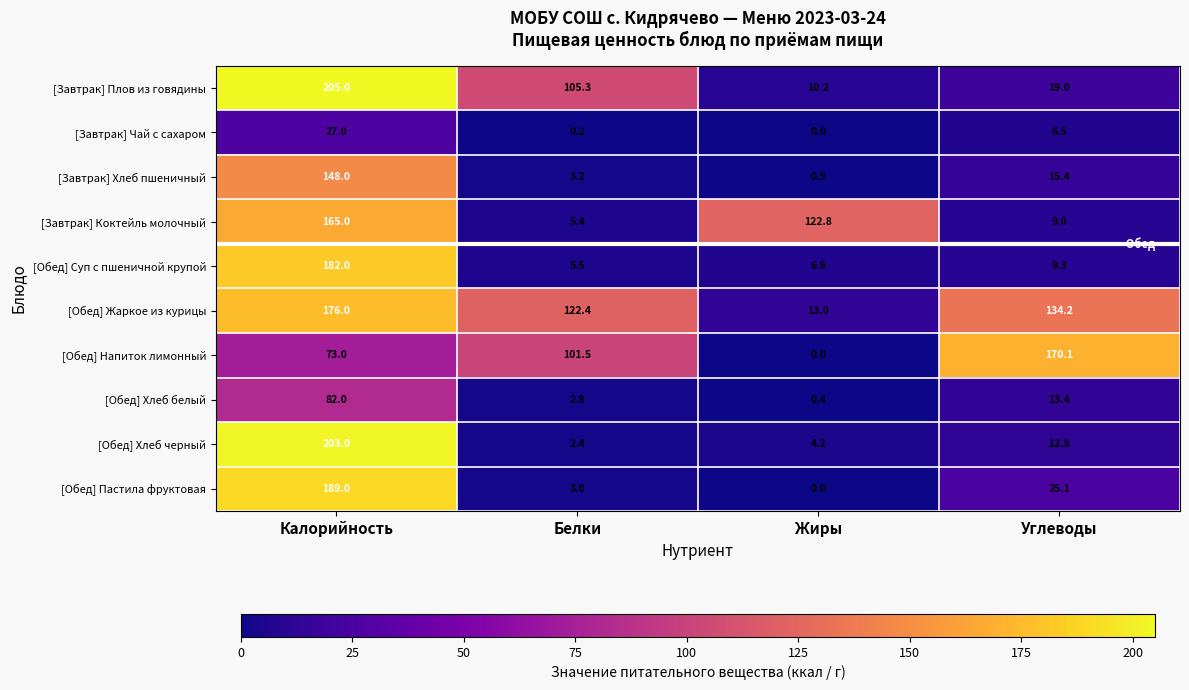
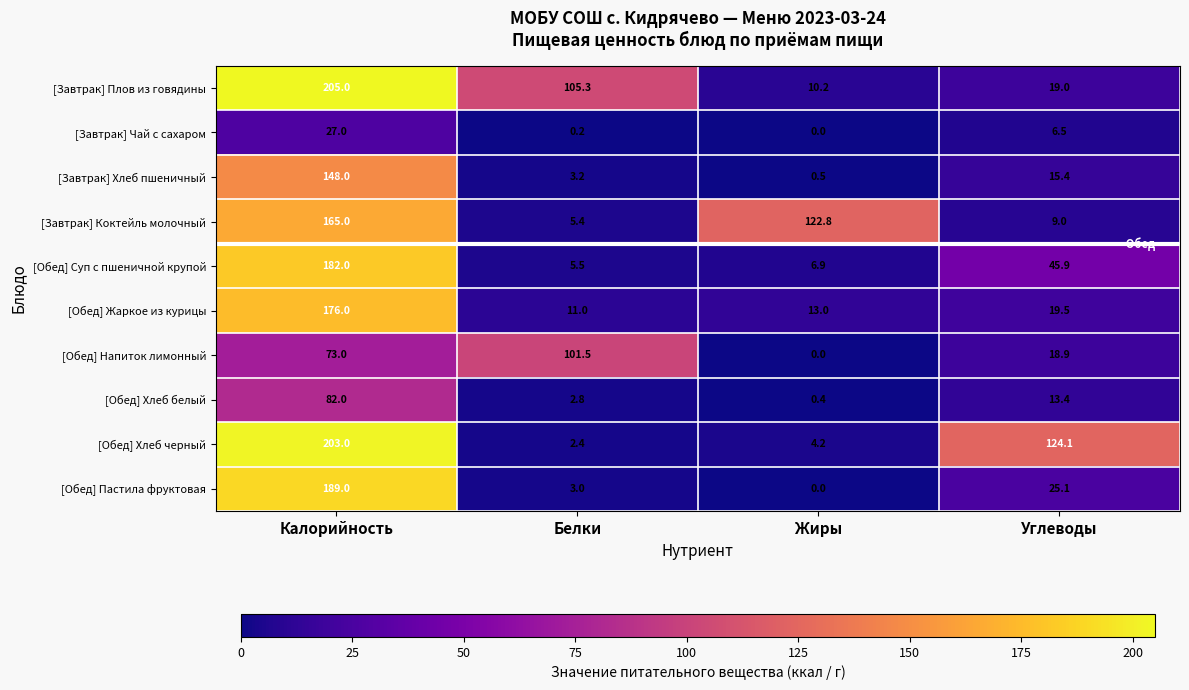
[Обед] Суп с пшеничной крупой, Углеводы: 9.3 -> 45.9
[Обед] Жаркое из курицы, Белки: 122.4 -> 11.0
[Обед] Жаркое из курицы, Углеводы: 134.2 -> 19.5
[Обед] Напиток лимонный, Углеводы: 170.1 -> 18.9
[Обед] Хлеб черный, Углеводы: 12.8 -> 124.1
